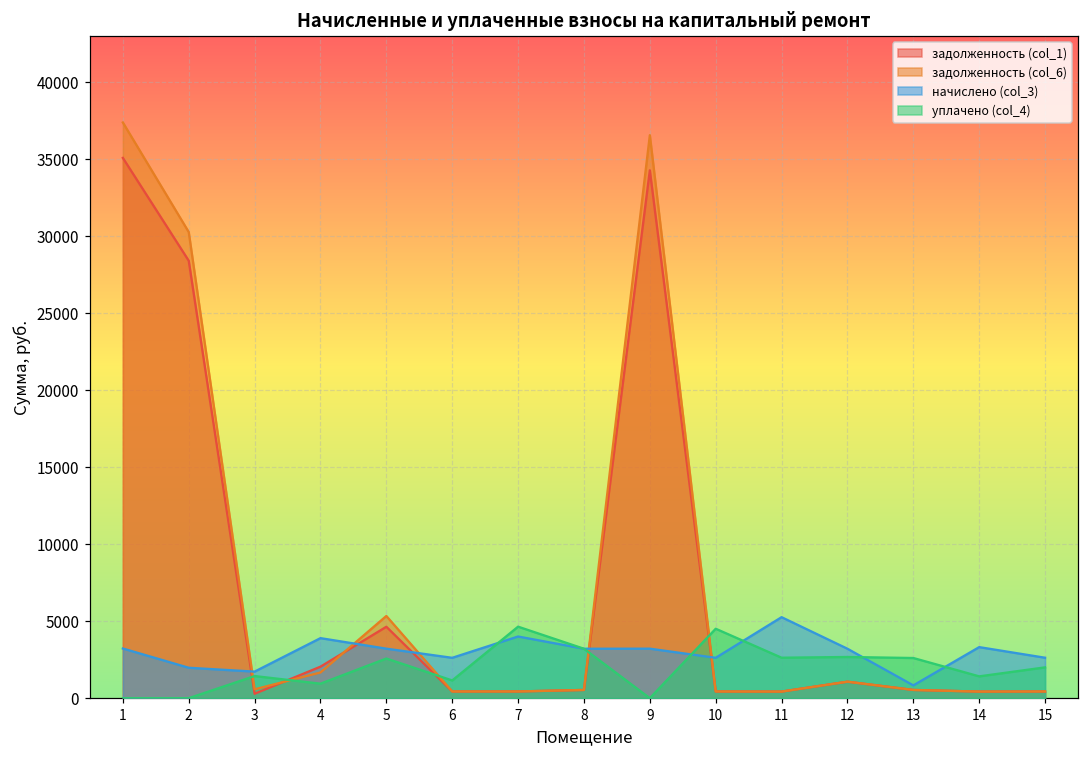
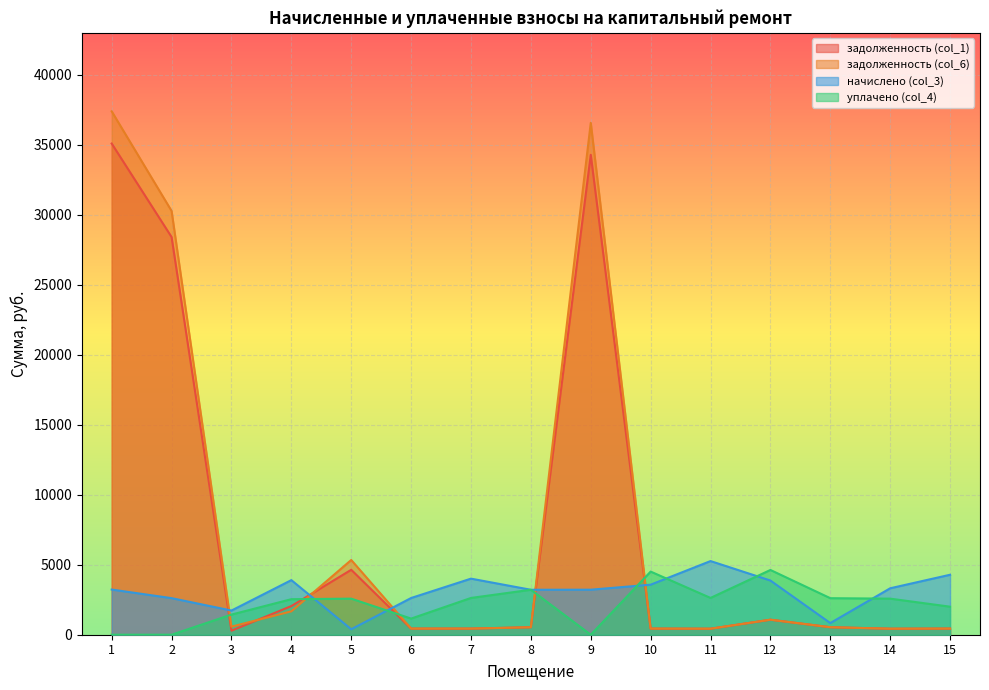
начислено (col_3), 2: 2000 -> 2600
уплачено (col_4), 4: 900 -> 2500
начислено (col_3), 5: 3200 -> 400
уплачено (col_4), 7: 4600 -> 2600
начислено (col_3), 10: 2600 -> 3600
начислено (col_3), 12: 3200 -> 3900
уплачено (col_4), 12: 2700 -> 4600
уплачено (col_4), 14: 1400 -> 2600
начислено (col_3), 15: 2600 -> 4300
